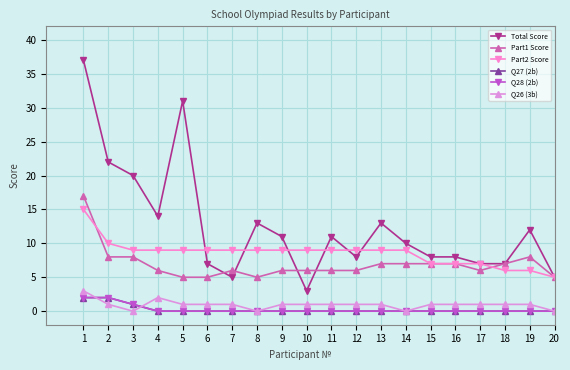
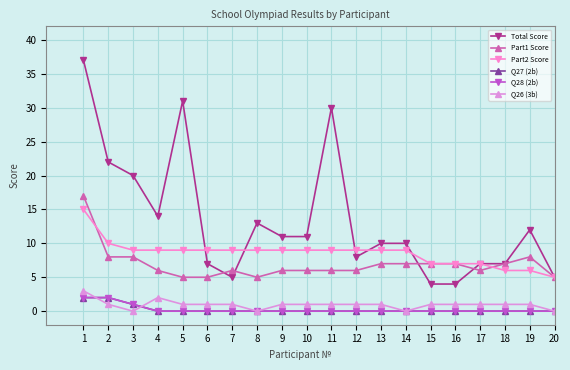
Total Score, 10: 3 -> 11
Total Score, 11: 11 -> 30
Total Score, 13: 13 -> 10
Total Score, 15: 8 -> 4
Total Score, 16: 8 -> 4
